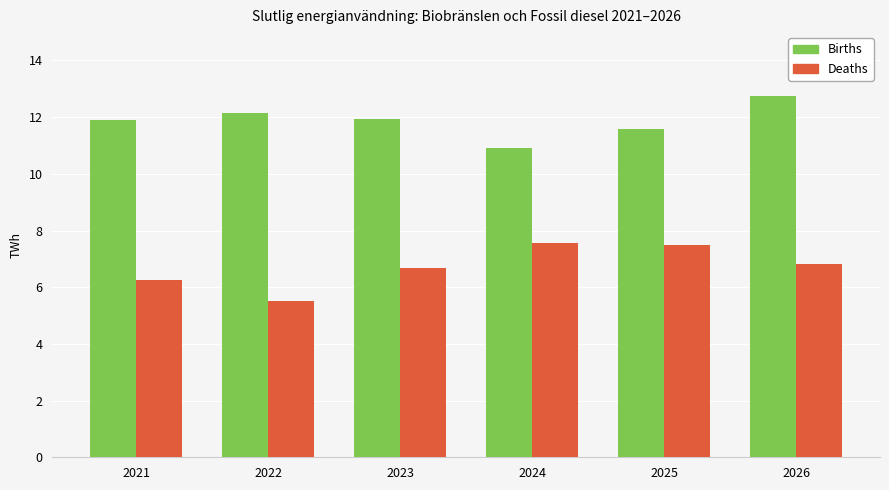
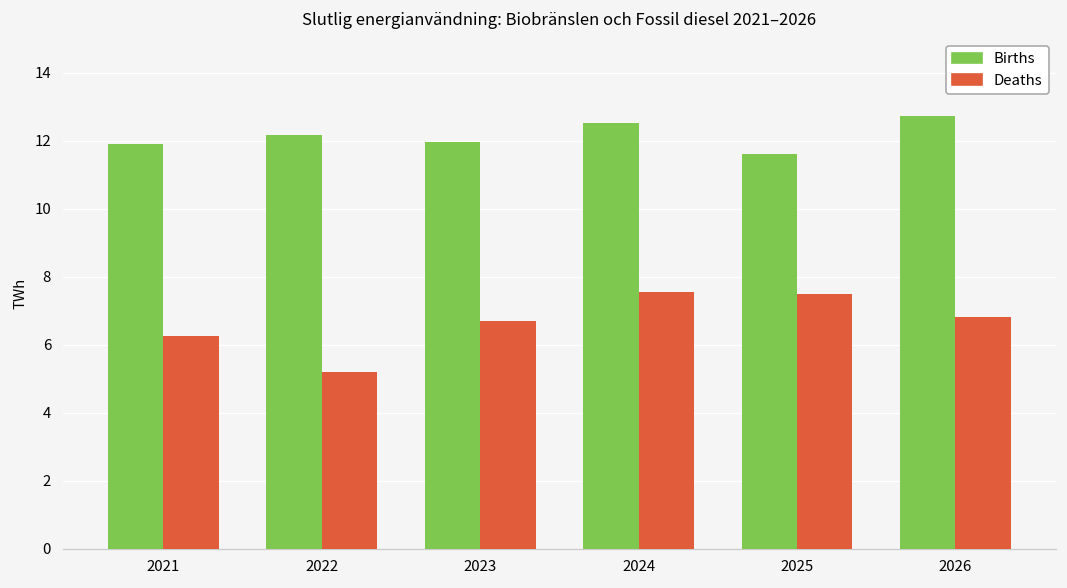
Deaths, 2022: 5.5 -> 5.2
Births, 2024: 10.9 -> 12.5
